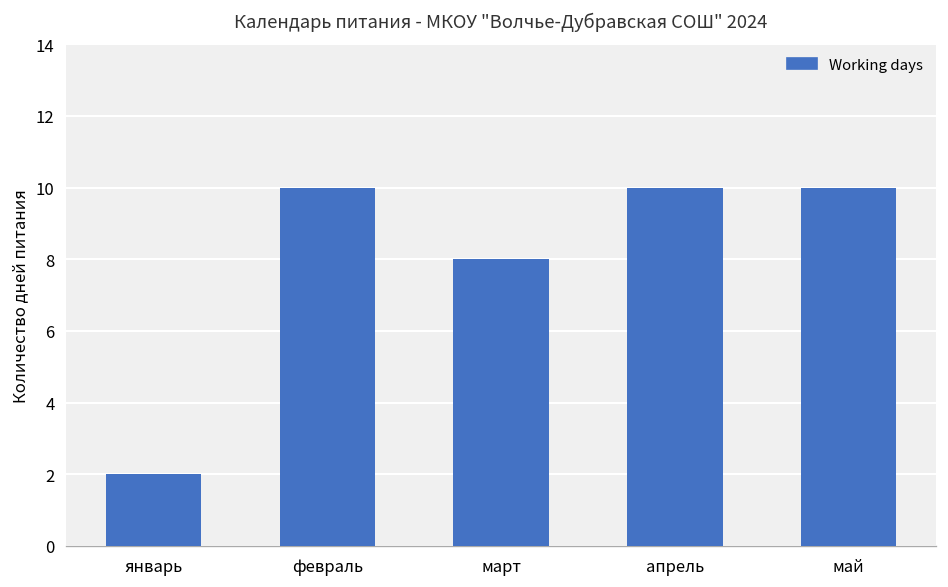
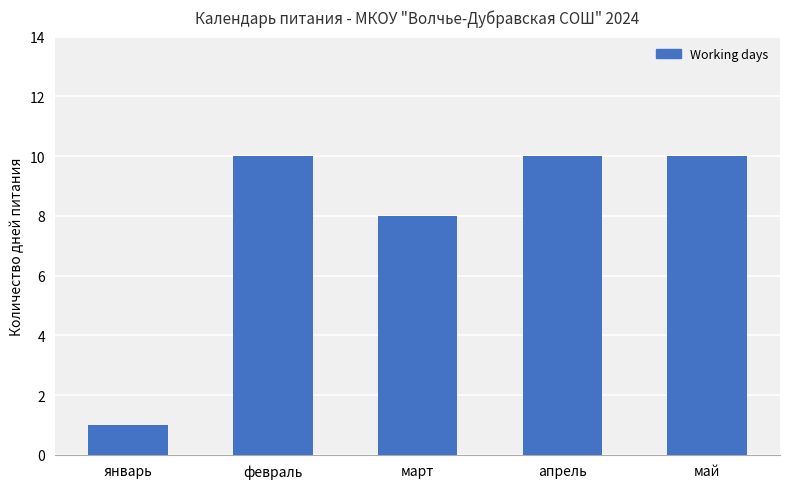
январь: 2 -> 1
